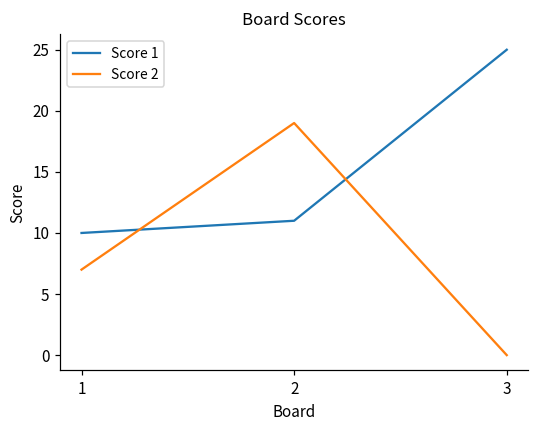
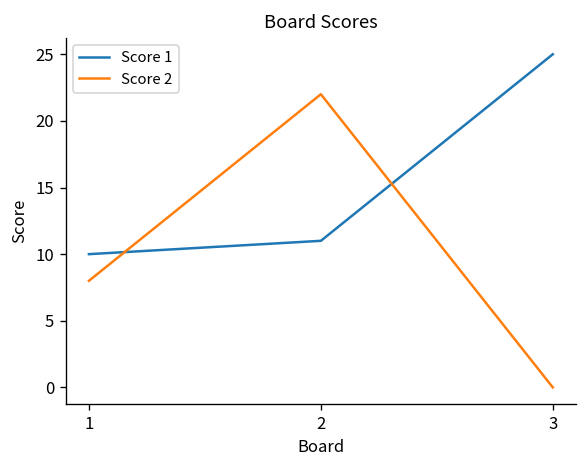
Score 2, 1: 7 -> 8
Score 2, 2: 19 -> 22
